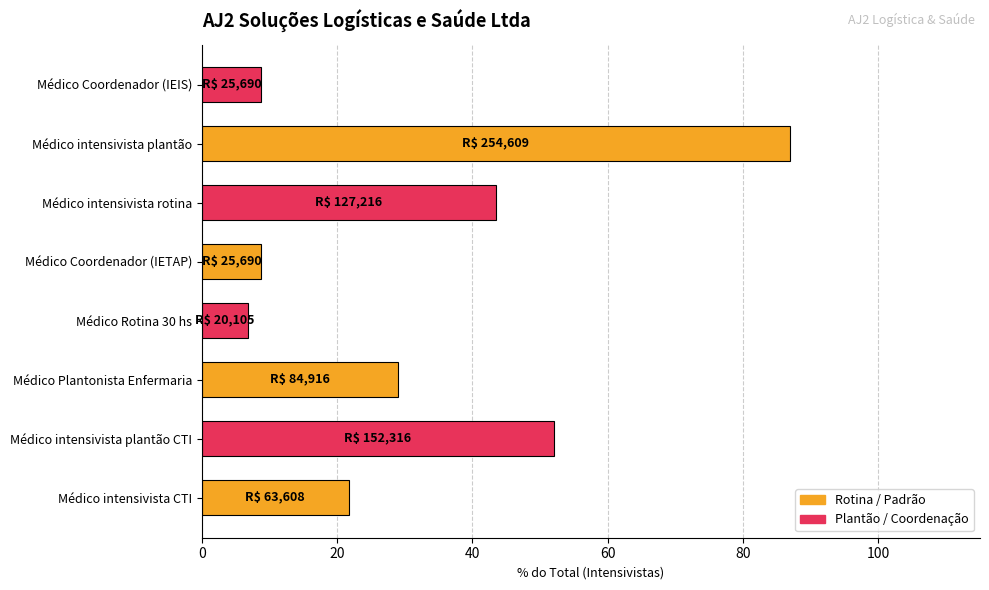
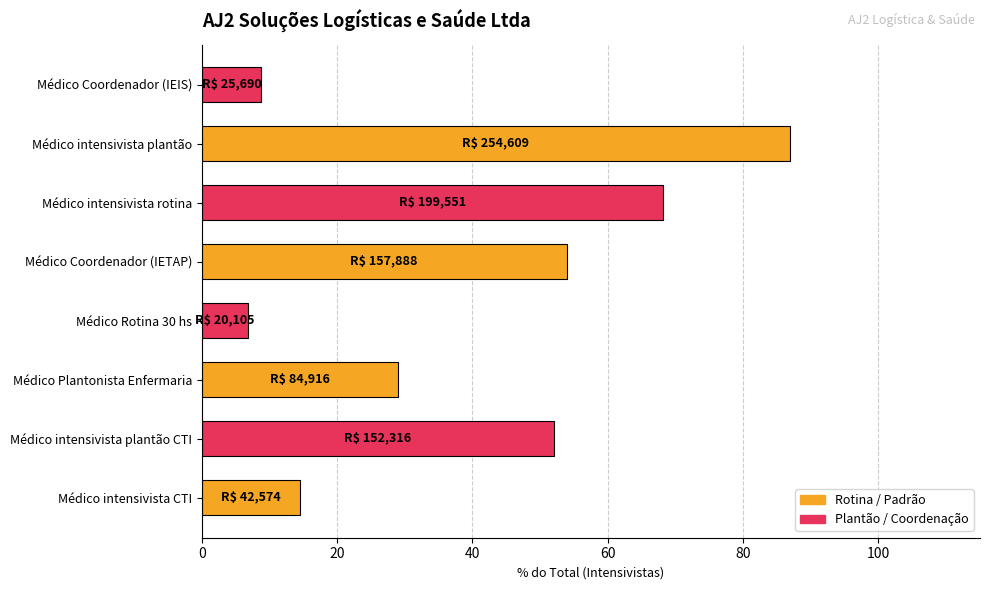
Médico intensivista rotina: 127,216 -> 199,551
Médico Coordenador (IETAP): 25,690 -> 157,888
Médico intensivista CTI: 63,608 -> 42,574
